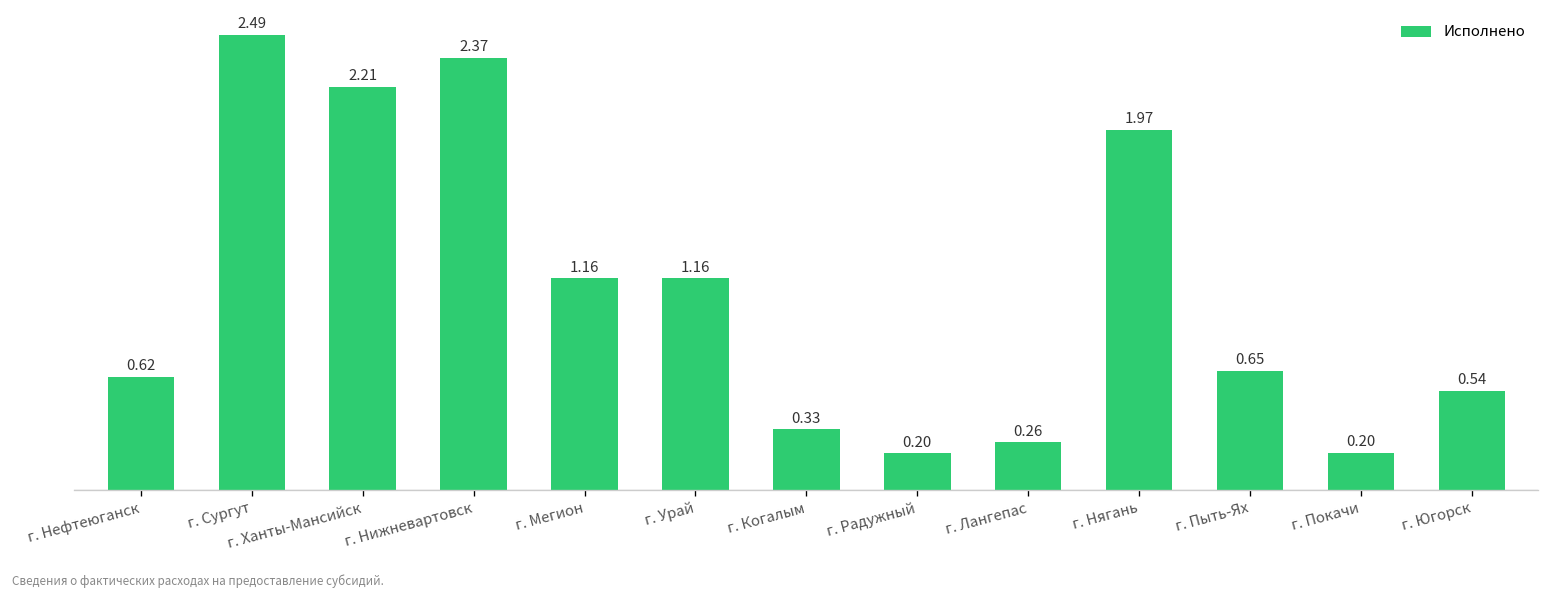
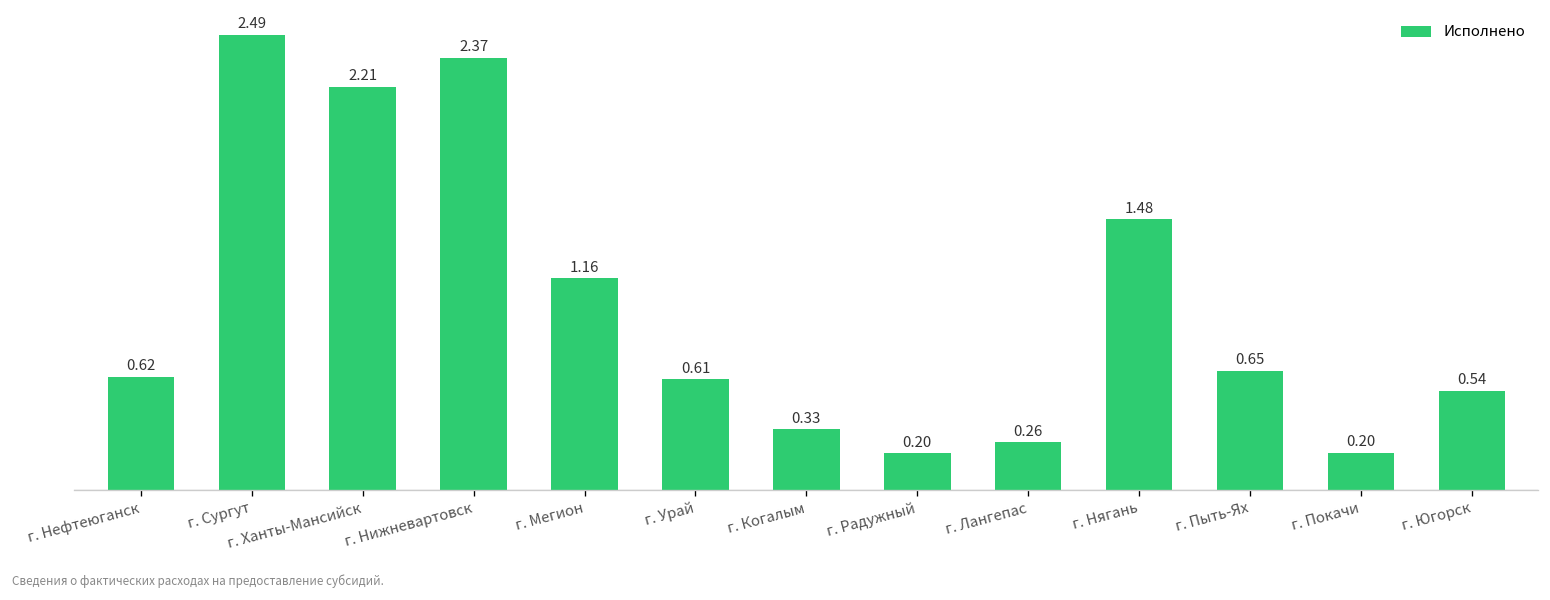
г. Урай: 1.16 -> 0.61
г. Нягань: 1.97 -> 1.48
